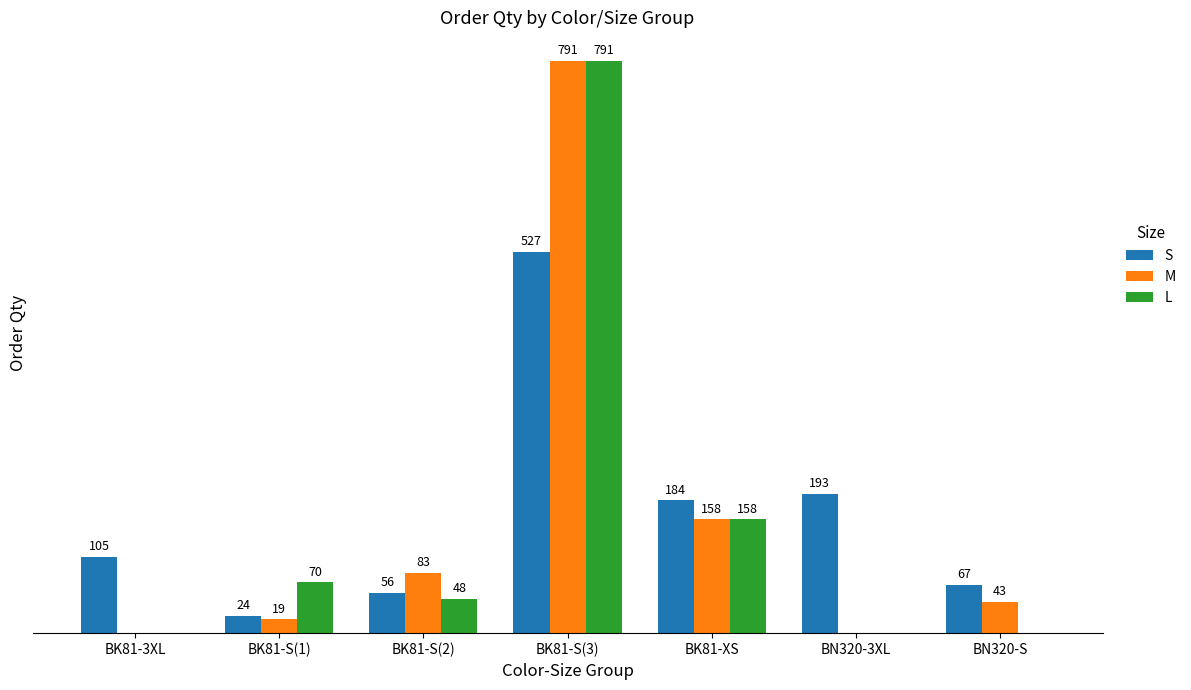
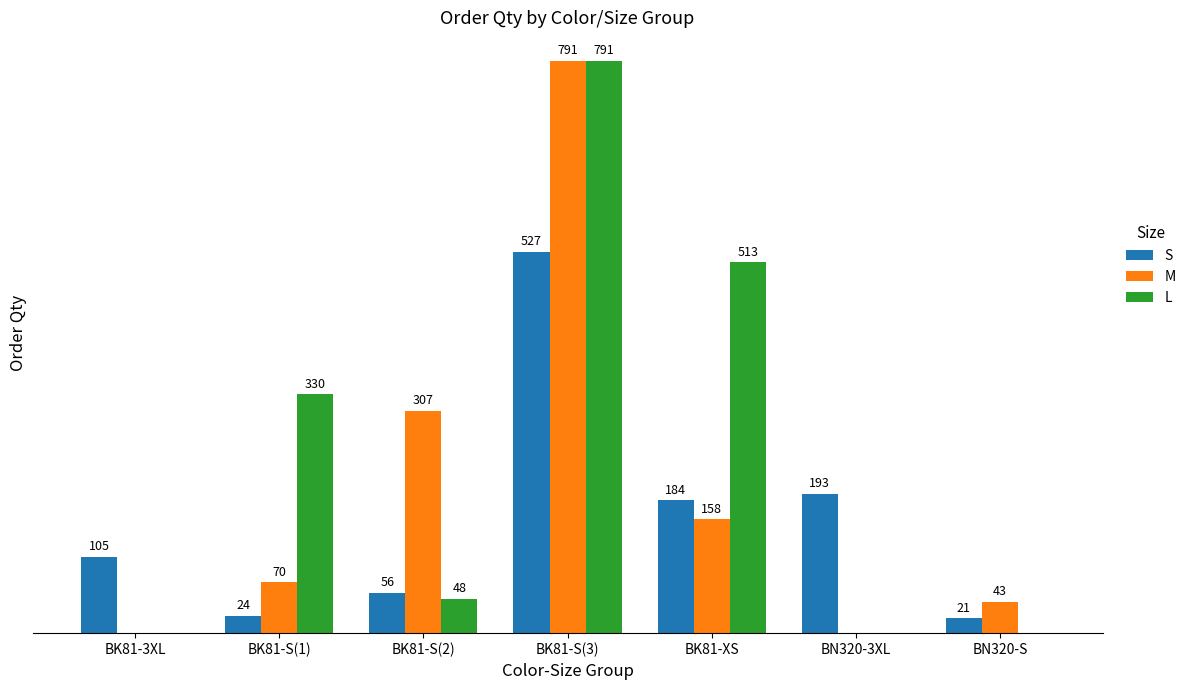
M, BK81-S(1): 19 -> 70
L, BK81-S(1): 70 -> 330
M, BK81-S(2): 83 -> 307
L, BK81-XS: 158 -> 513
S, BN320-S: 67 -> 21
